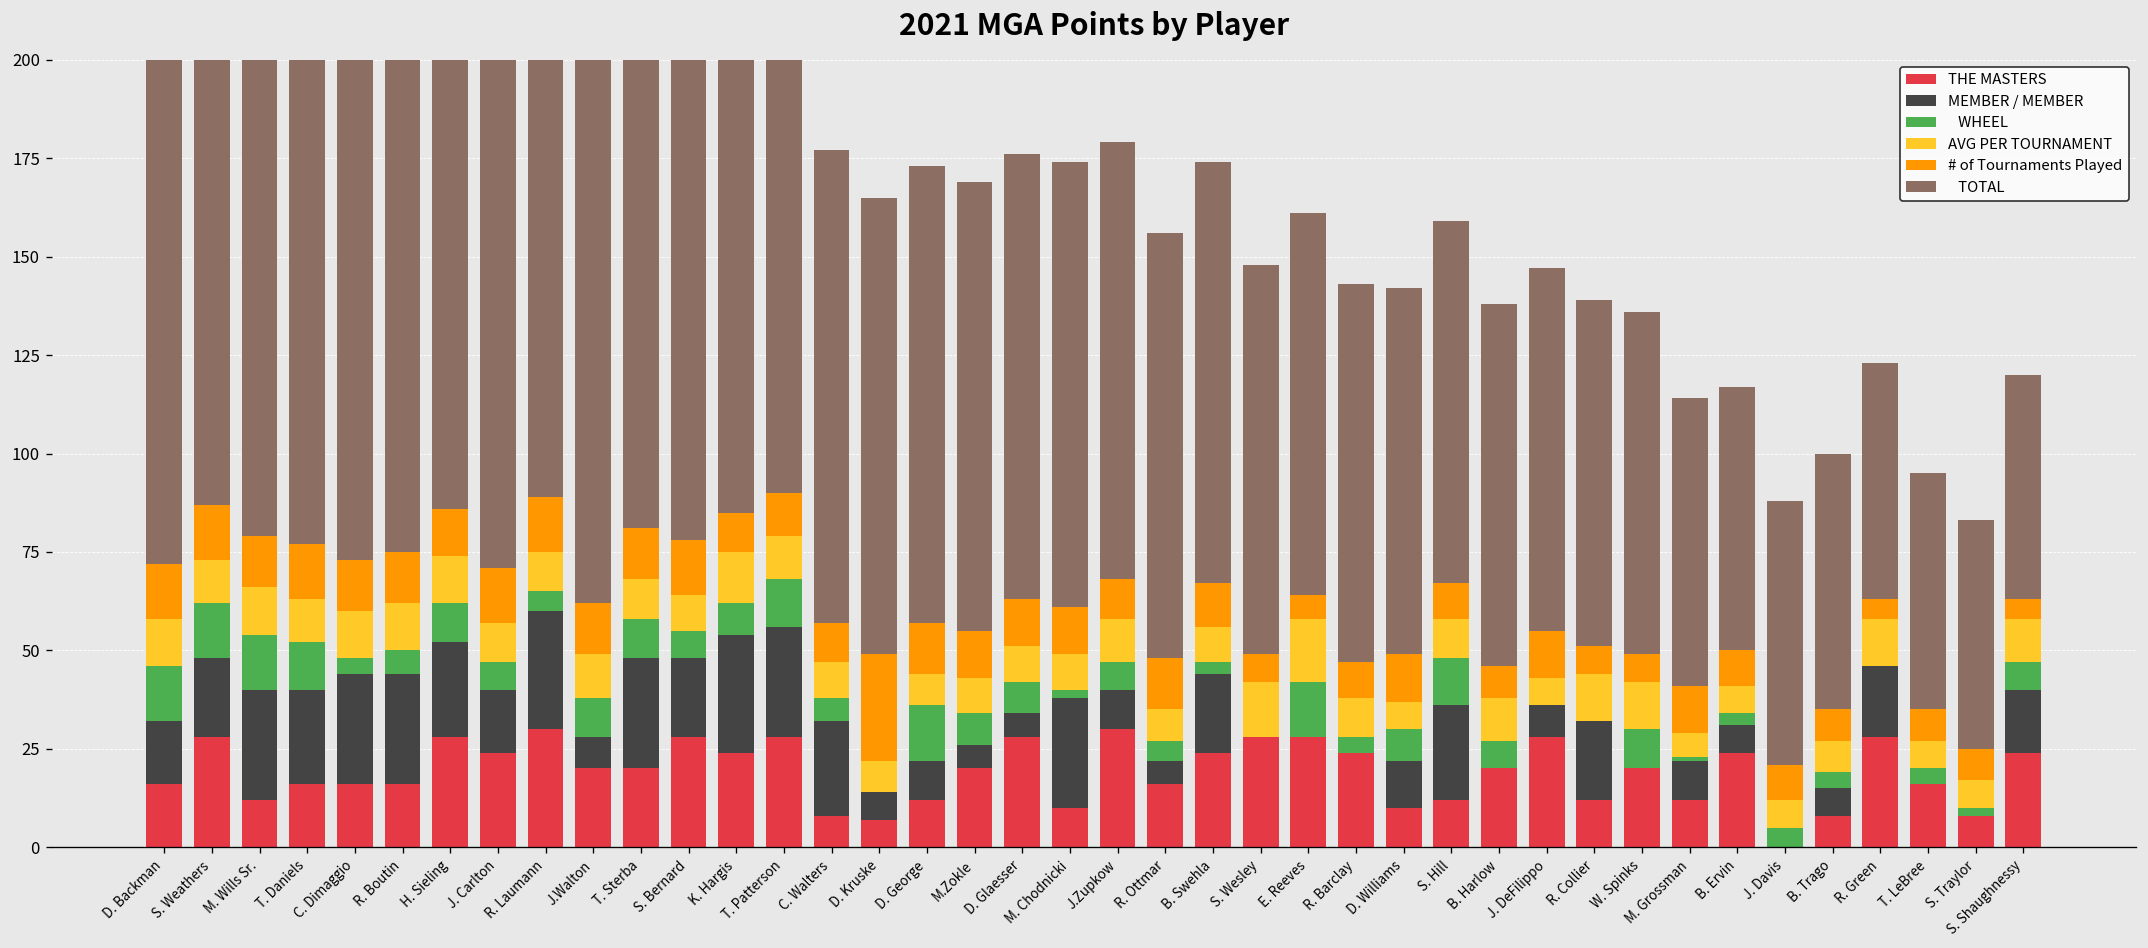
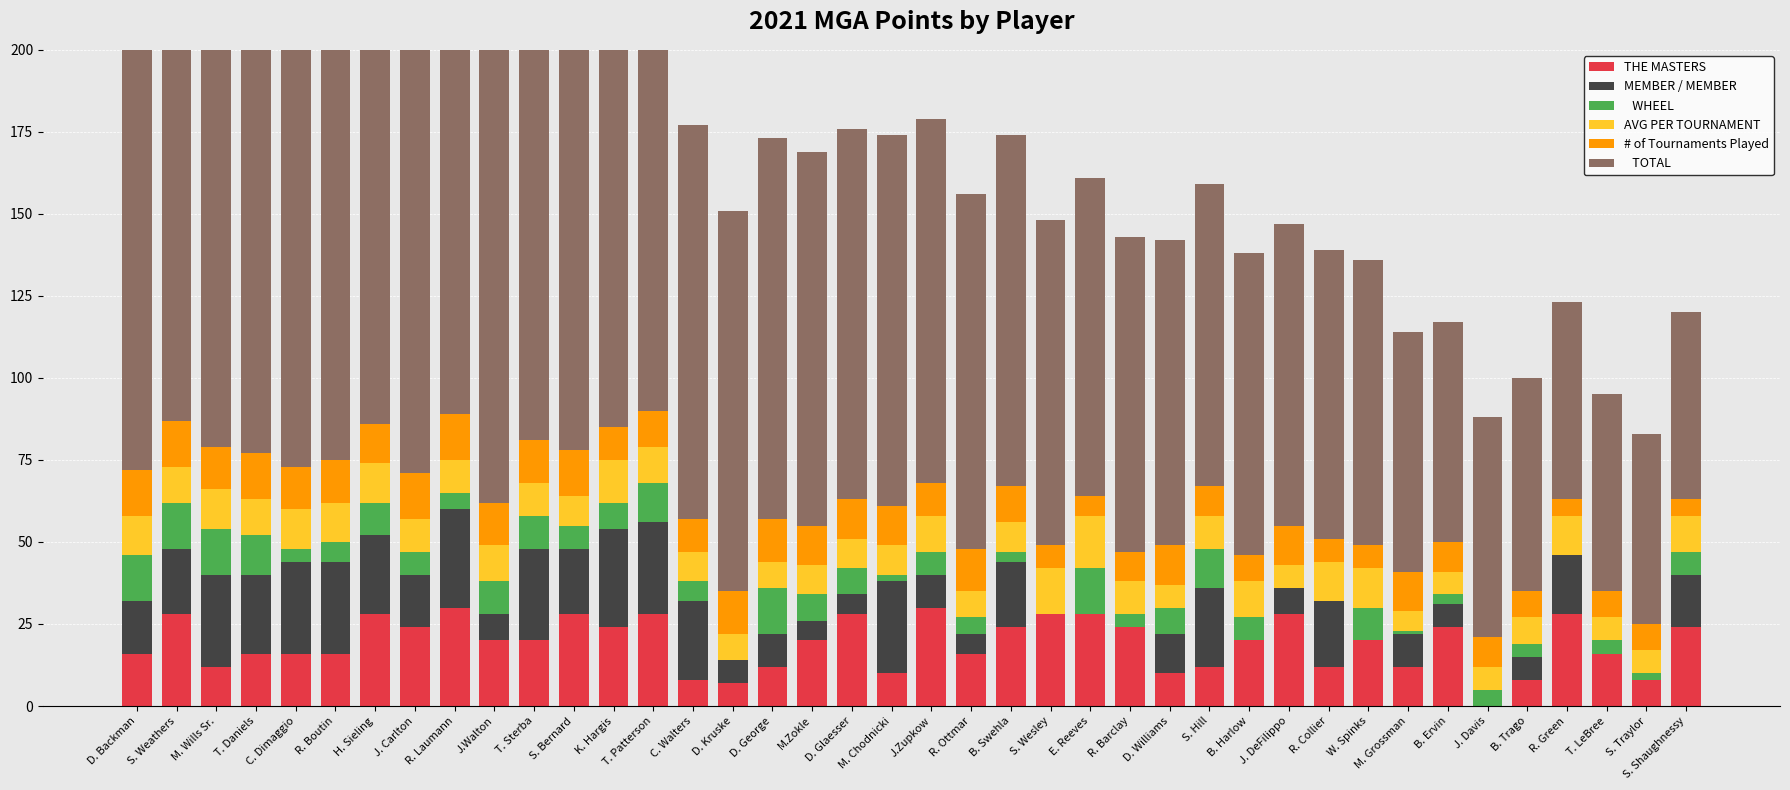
# of Tournaments Played, D. Kruske: 27 -> 13
